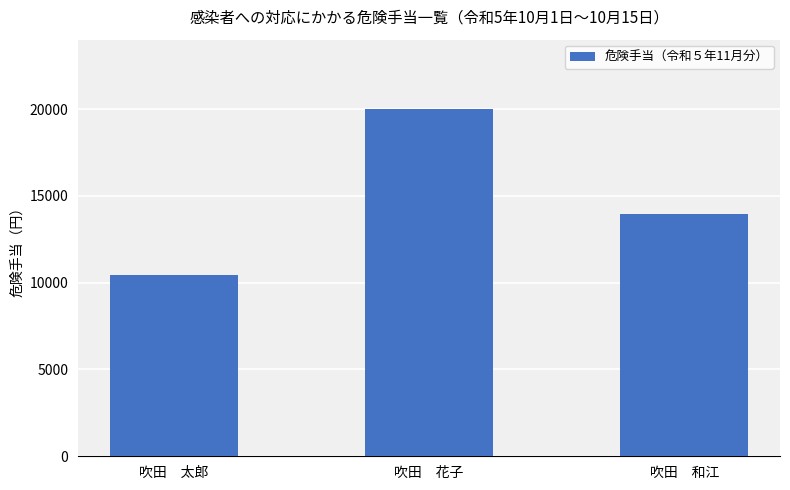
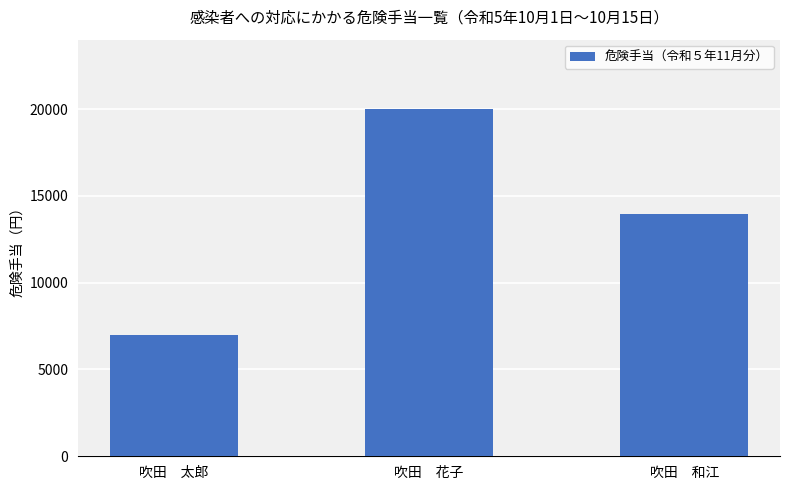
吹田 太郎: 10400 -> 7000
